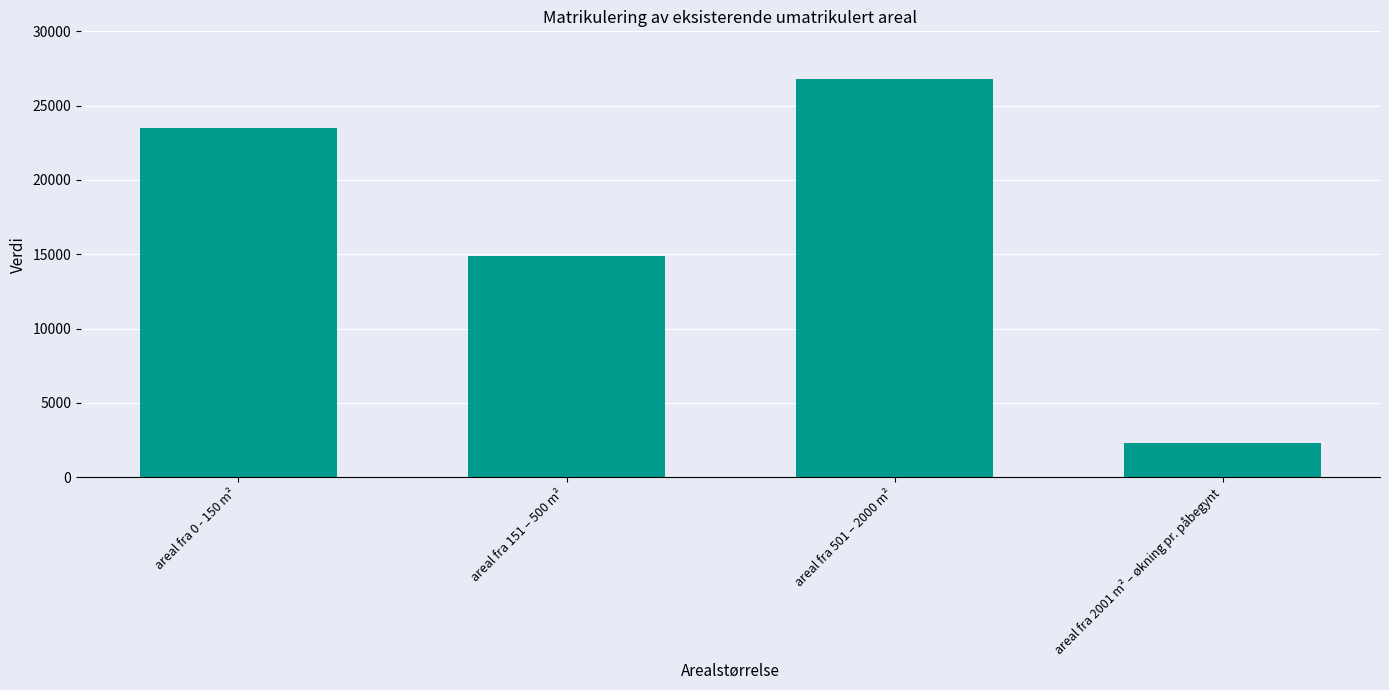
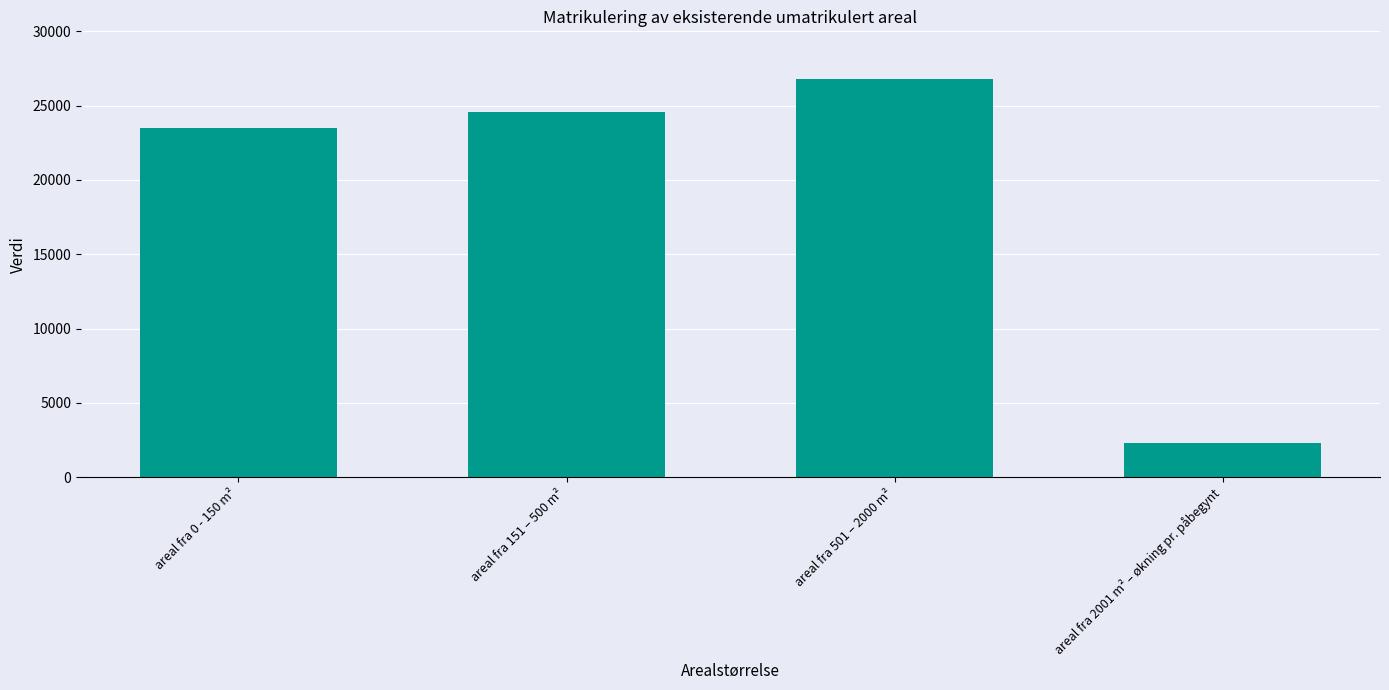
areal fra 151 – 500 m²: 14900 -> 24600
